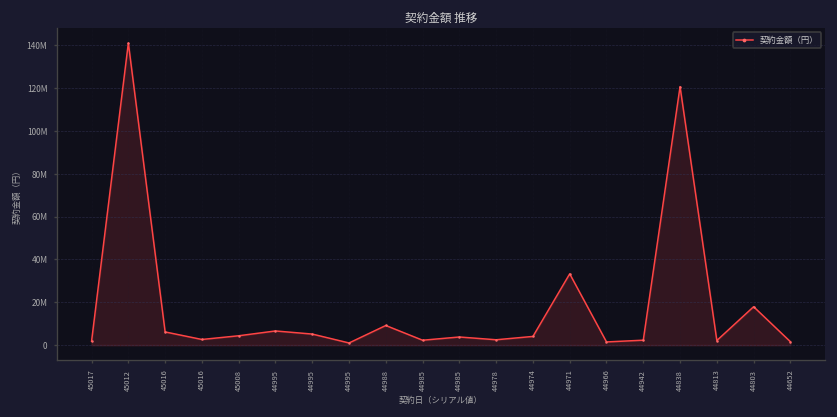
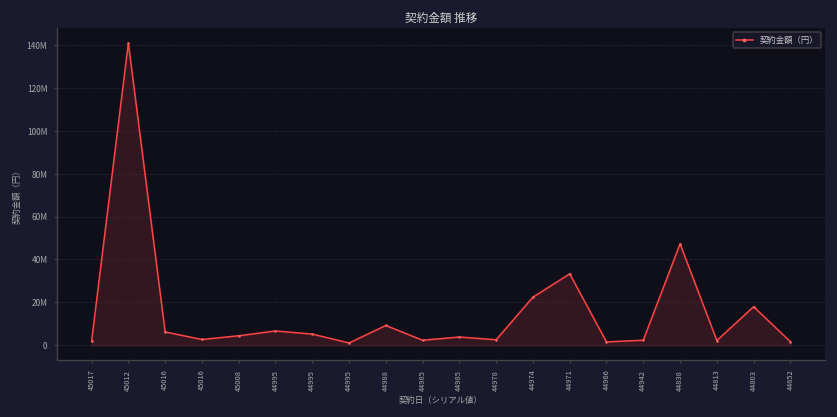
44974: 4000000 -> 22000000
44838: 121000000 -> 47000000
